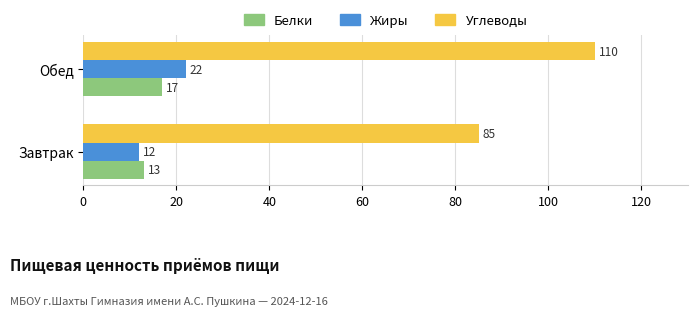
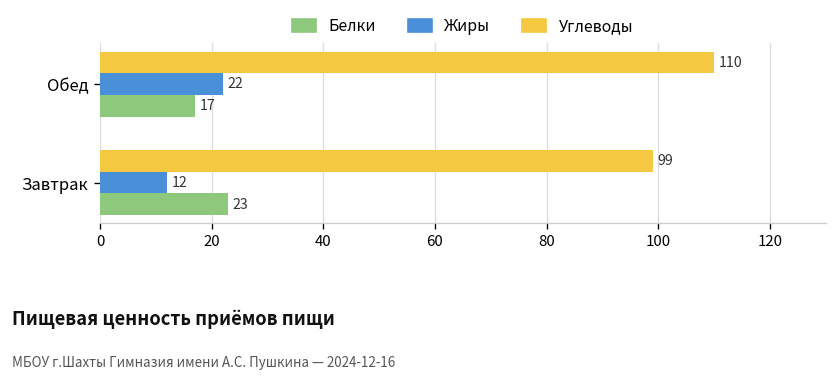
Углеводы, Завтрак: 85 -> 99
Белки, Завтрак: 13 -> 23
